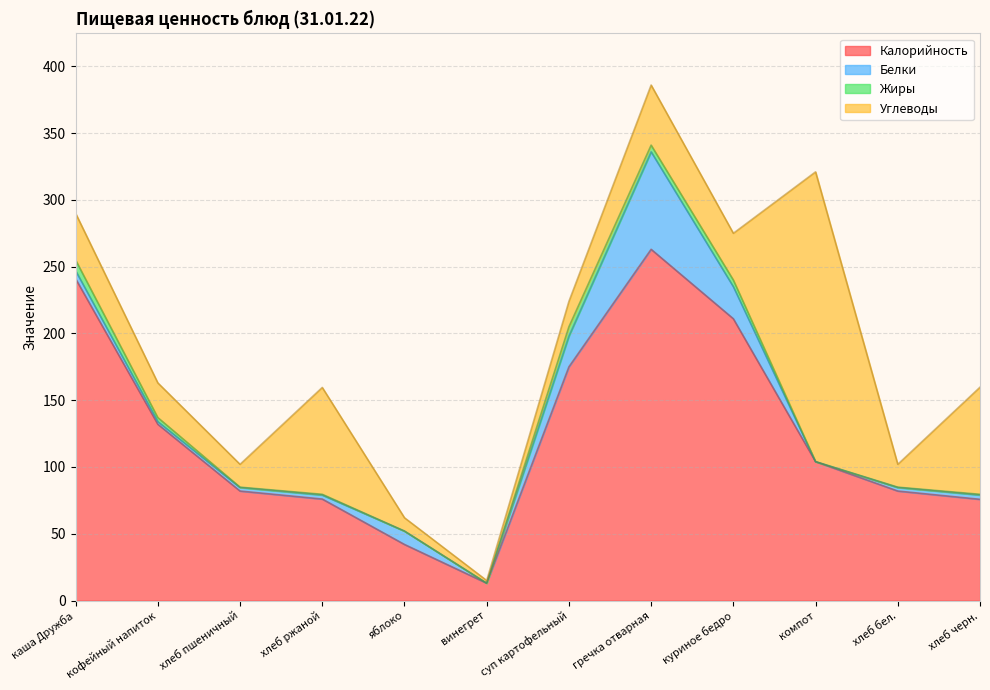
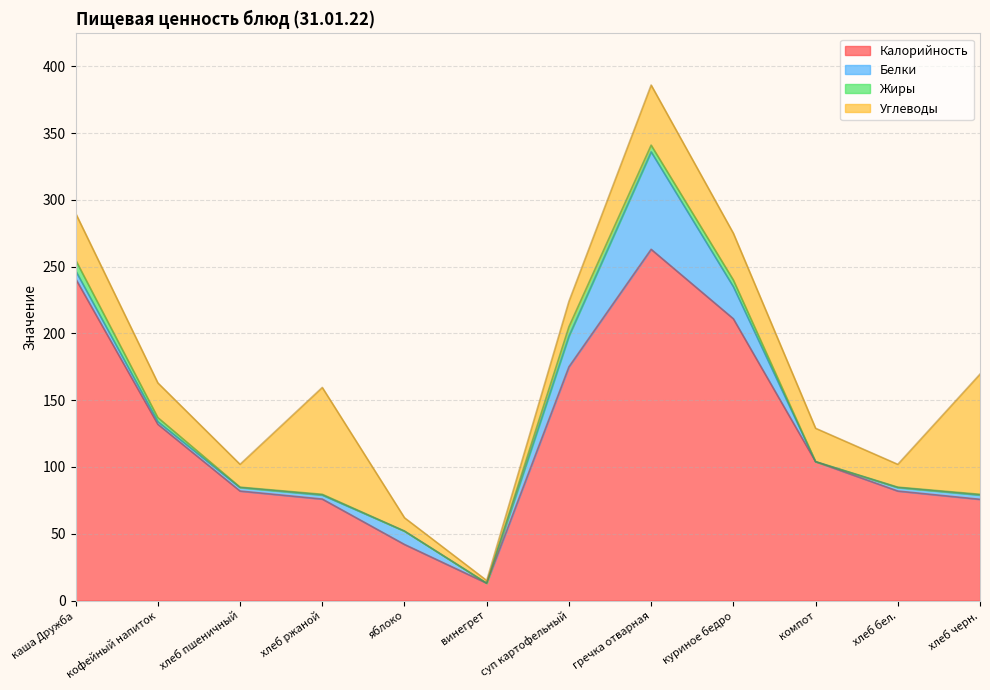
Углеводы, компот: 217 -> 25
Углеводы, хлеб черн.: 80 -> 90
